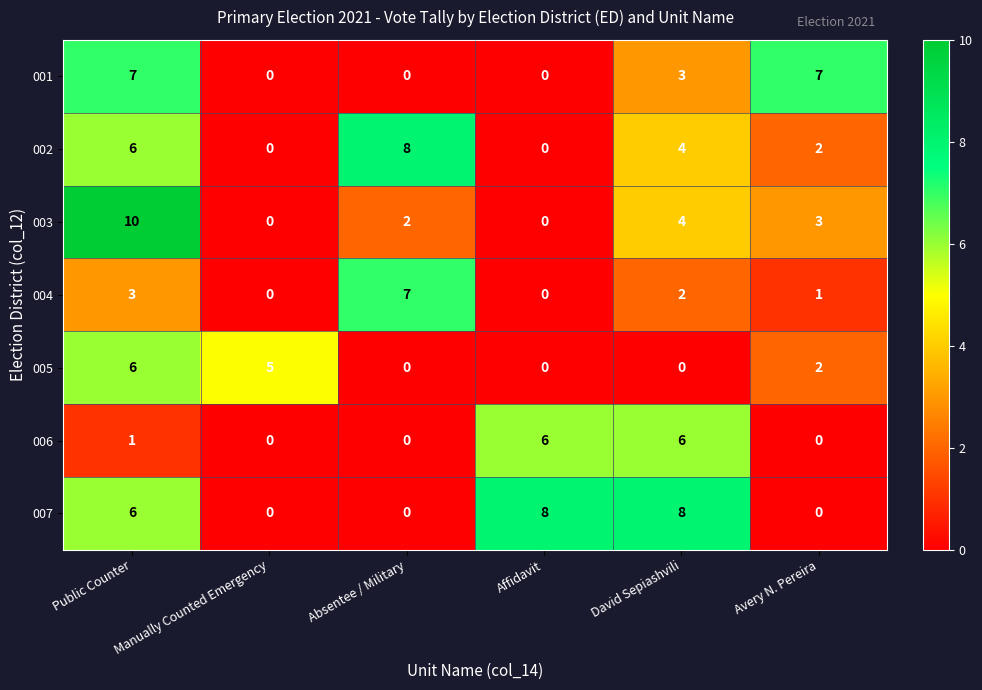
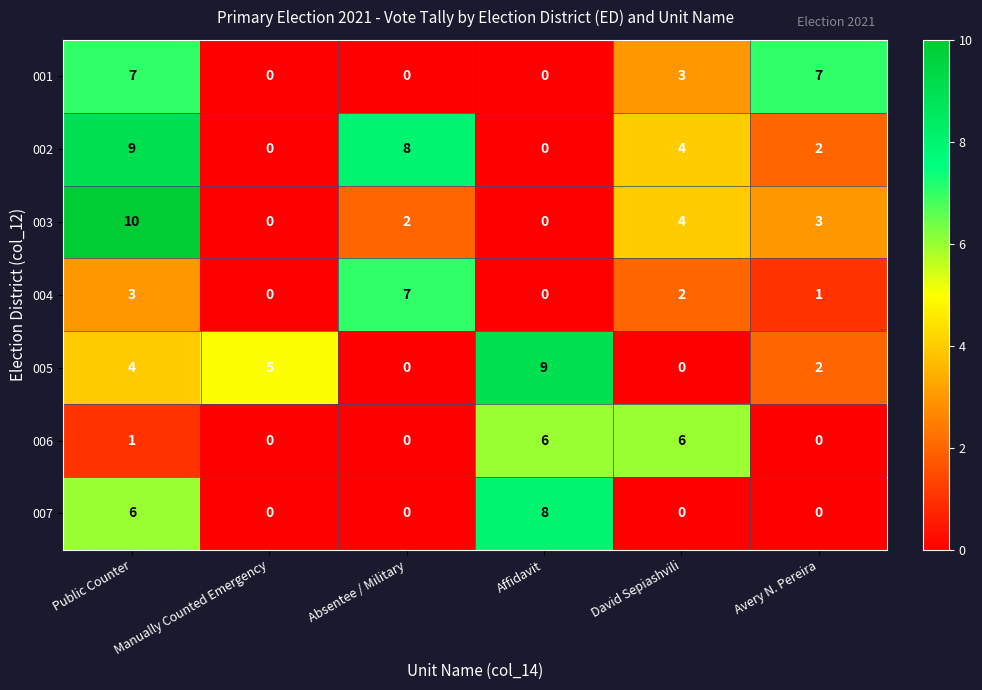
002, Public Counter: 6 -> 9
005, Public Counter: 6 -> 4
005, Affidavit: 0 -> 9
007, David Sepiashvili: 8 -> 0
